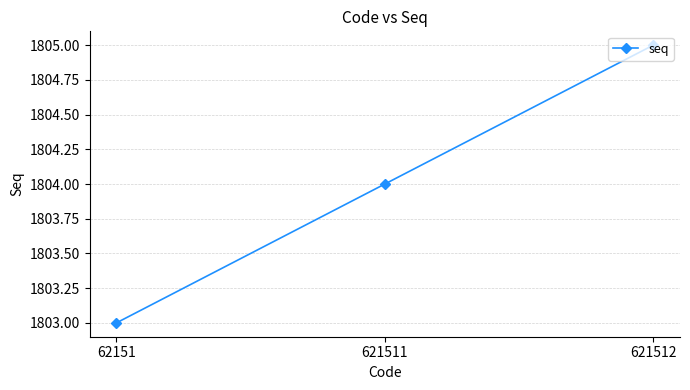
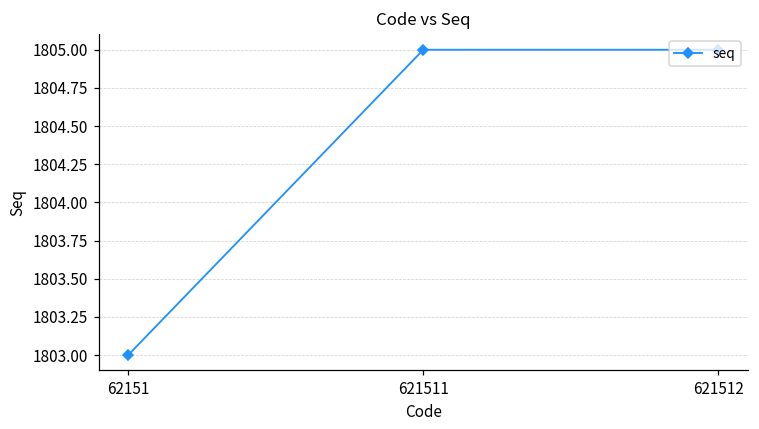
621511: 1804 -> 1805
